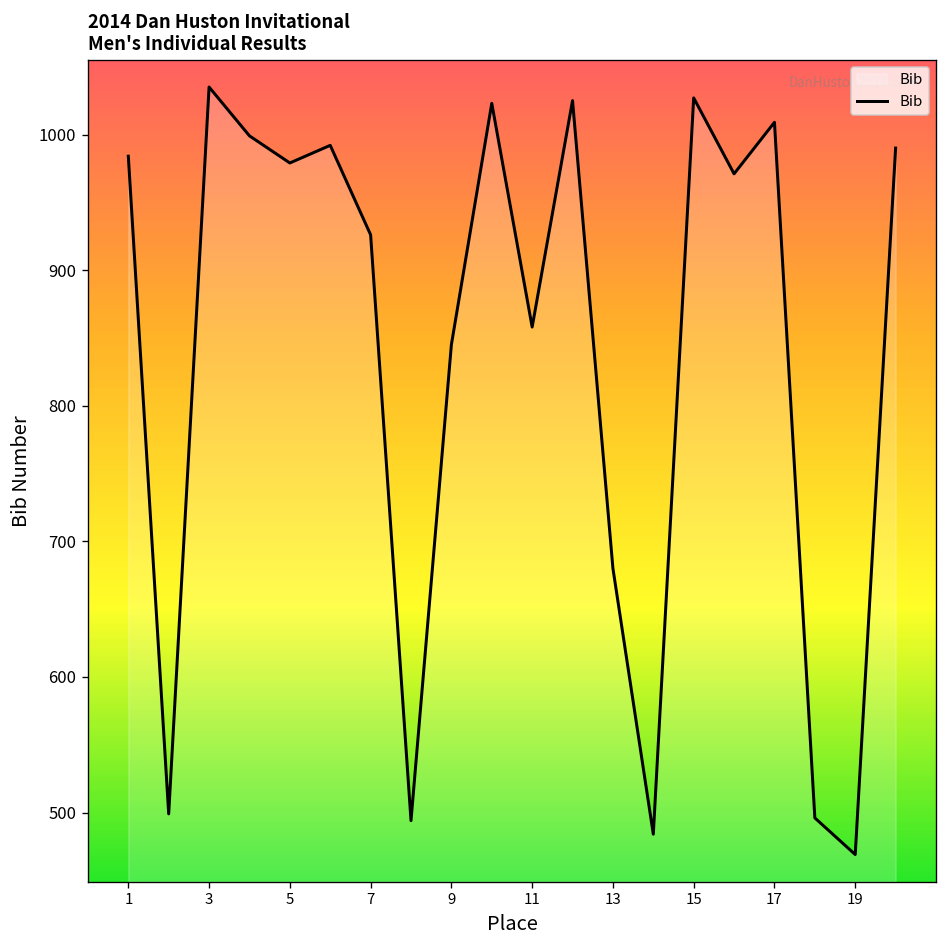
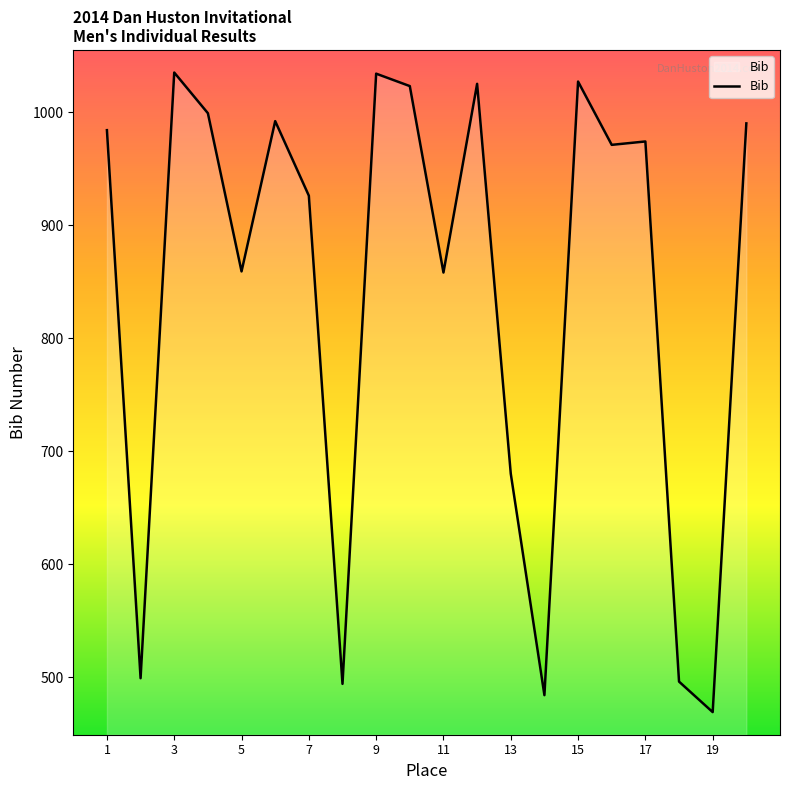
5: 979 -> 859
9: 845 -> 1034
17: 1009 -> 974
